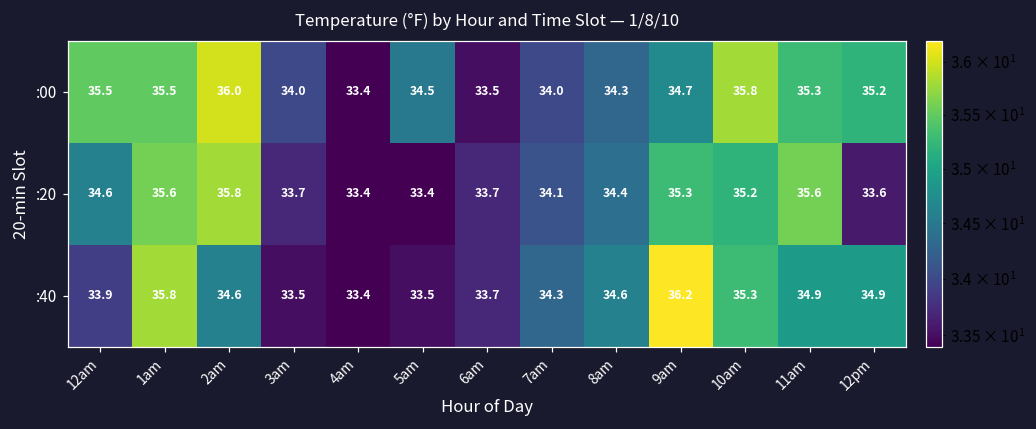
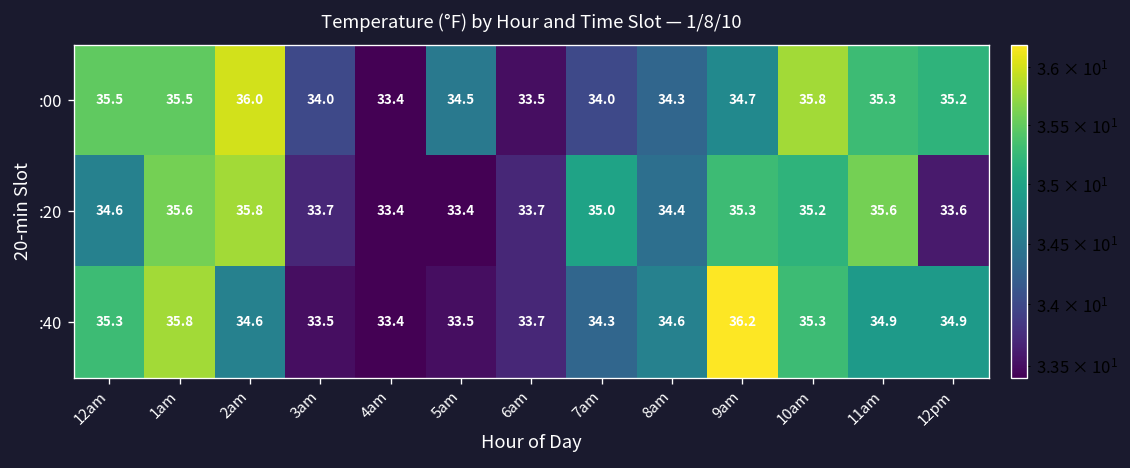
:20, 7am: 34.1 -> 35.0
:40, 12am: 33.9 -> 35.3
